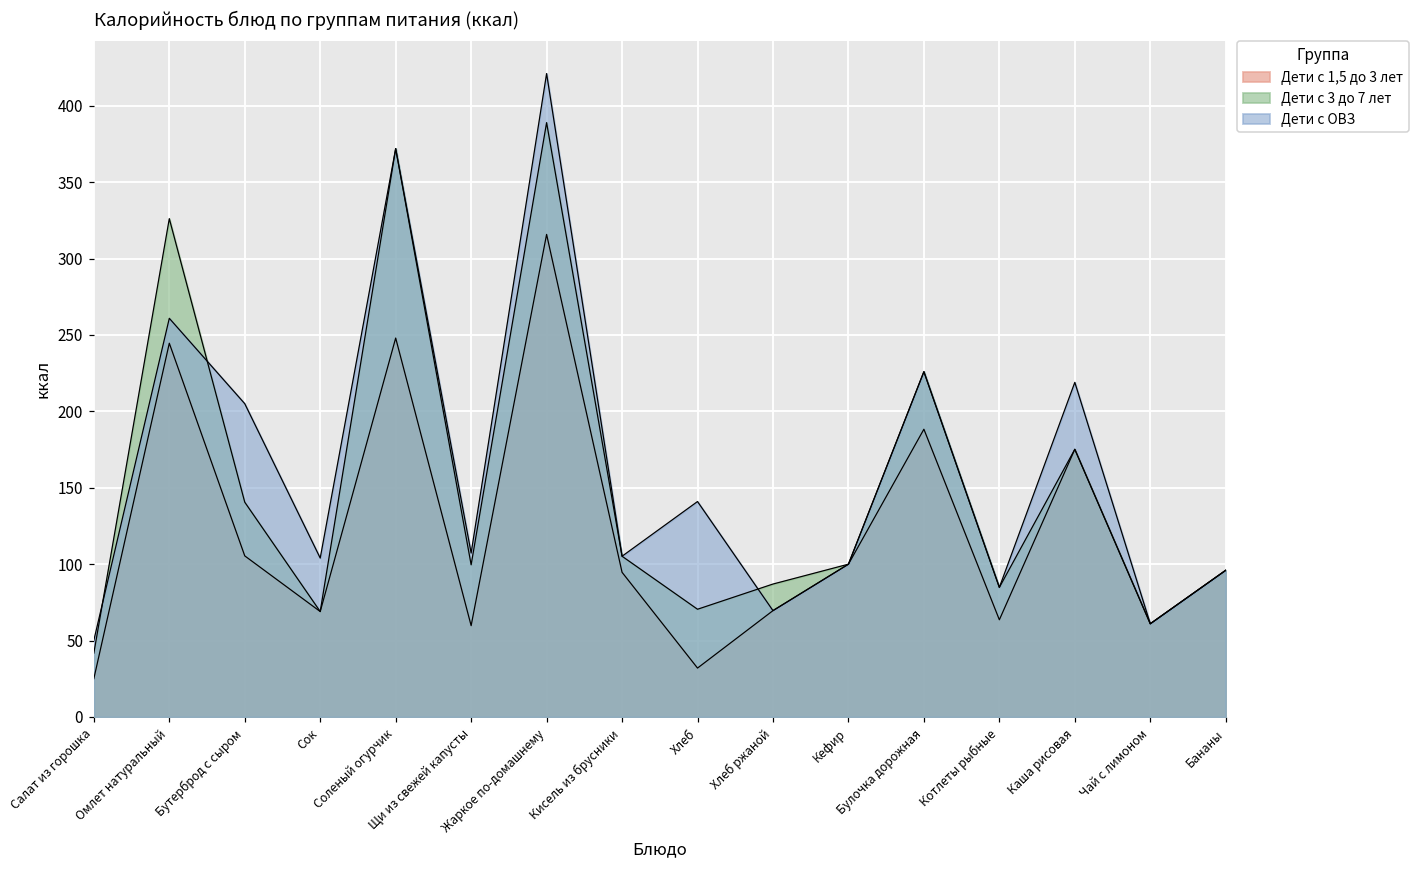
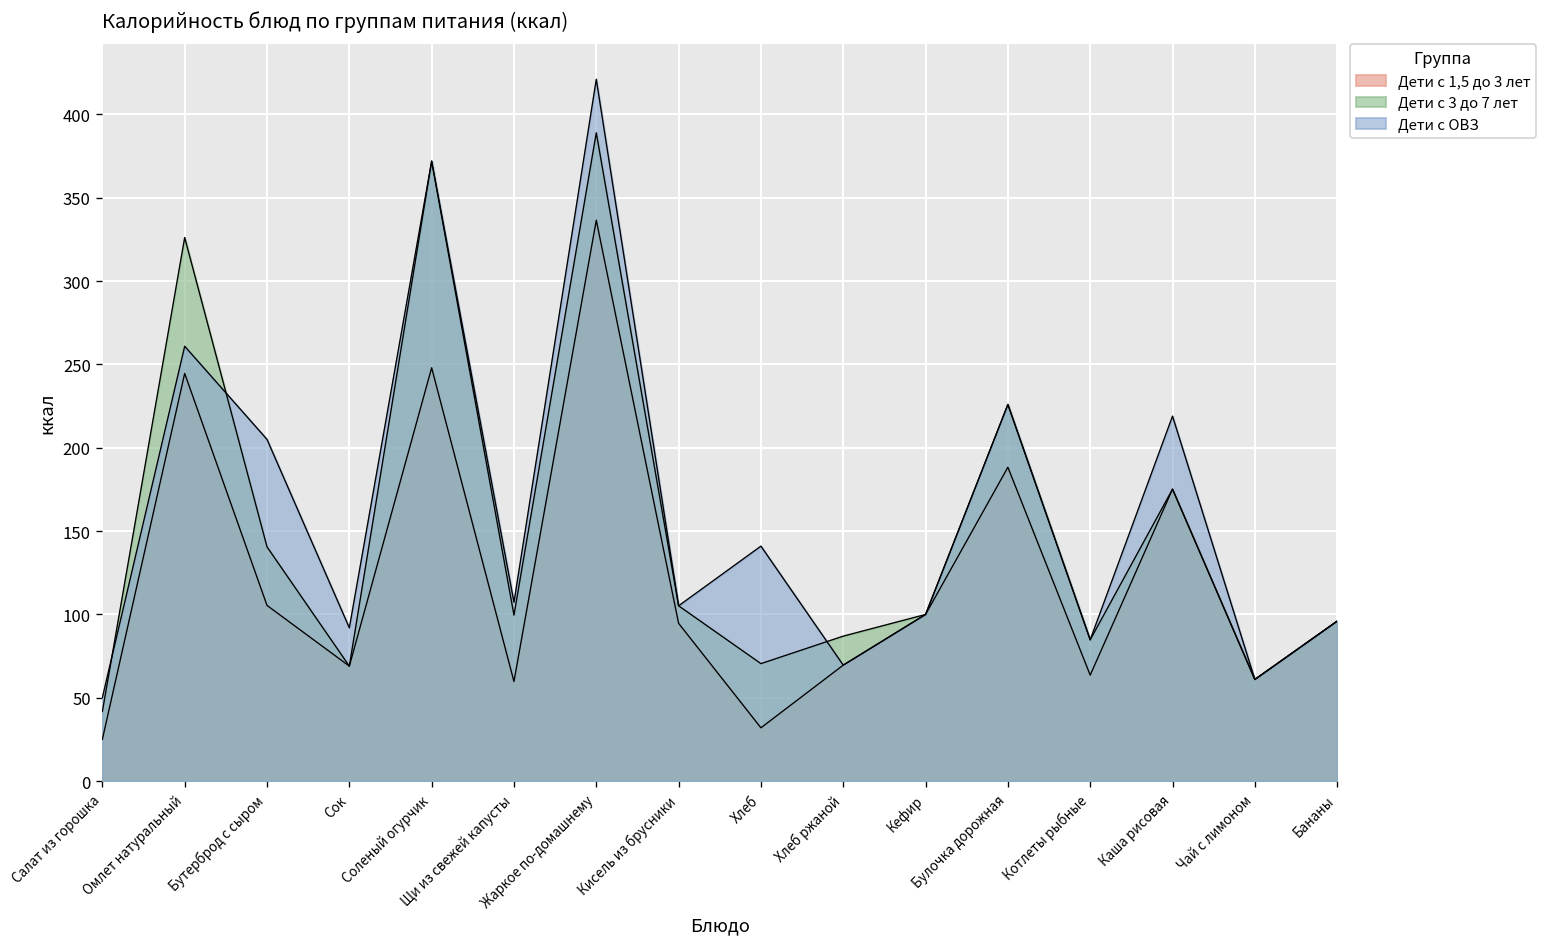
Дети с ОВЗ, Сок: 104 -> 92
Дети с 1,5 до 3 лет, Жаркое по-домашнему: 316 -> 337
